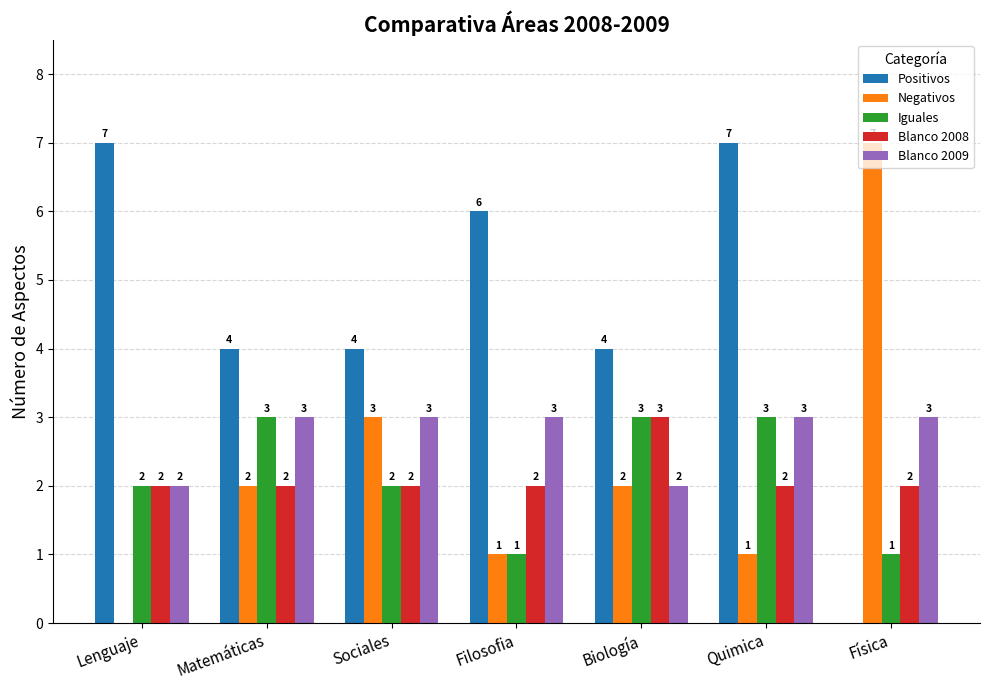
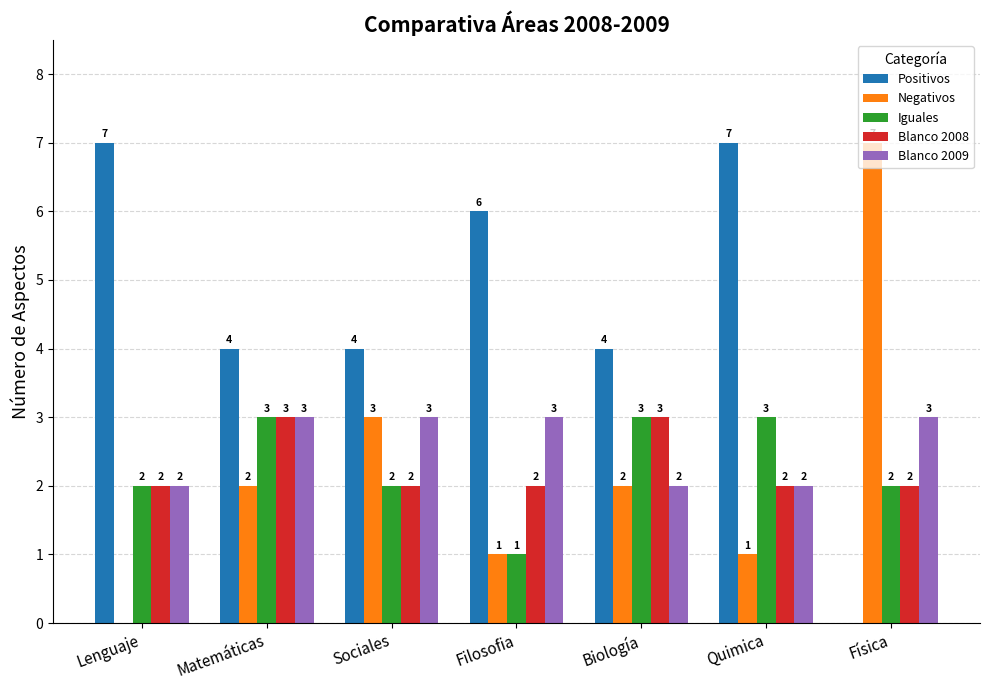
Blanco 2008, Matemáticas: 2 -> 3
Blanco 2009, Quimica: 3 -> 2
Iguales, Física: 1 -> 2
